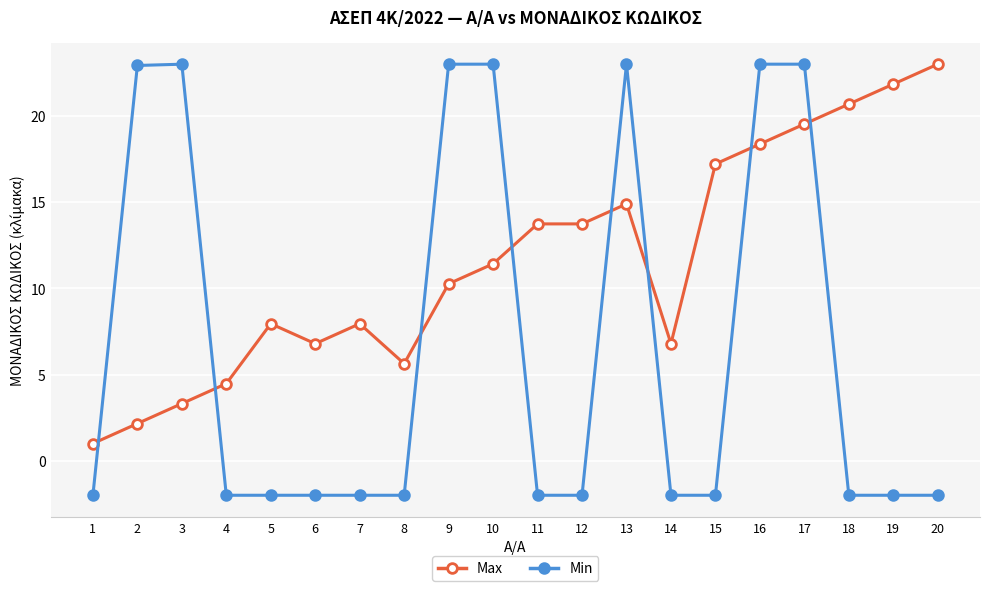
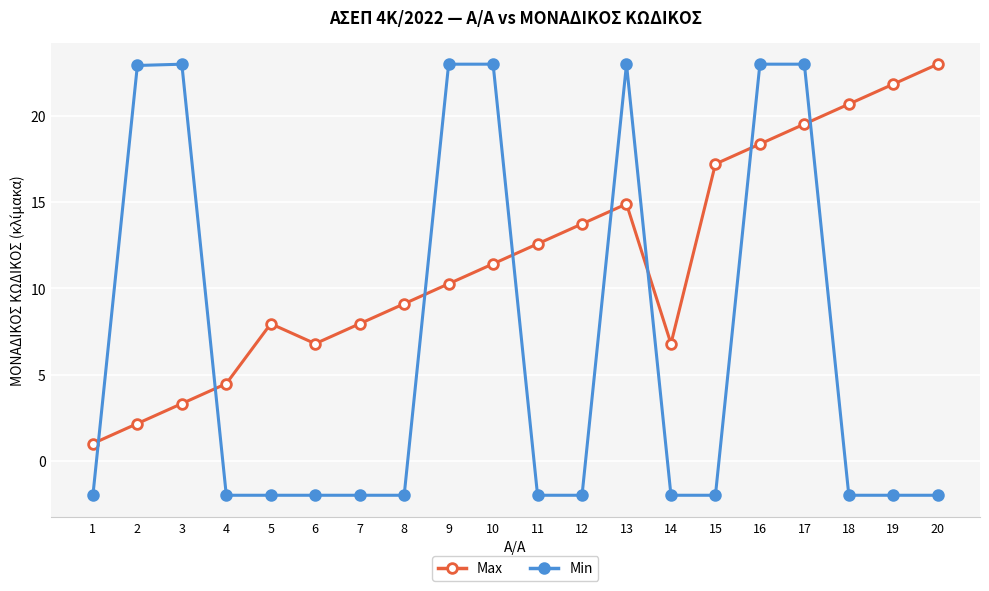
Max, 8: 5.6 -> 9.1
Max, 11: 13.7 -> 12.6
